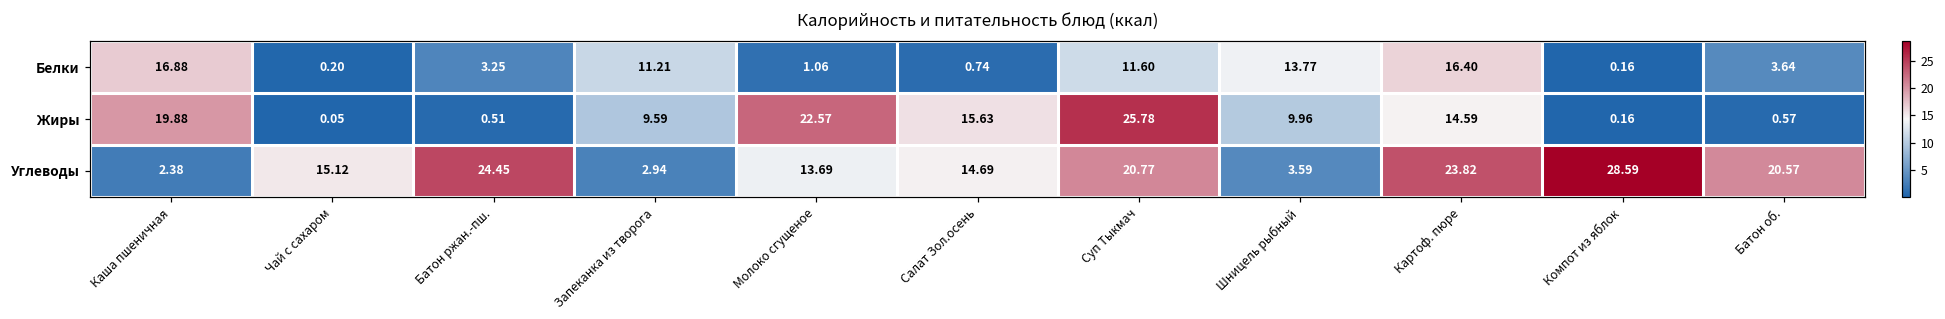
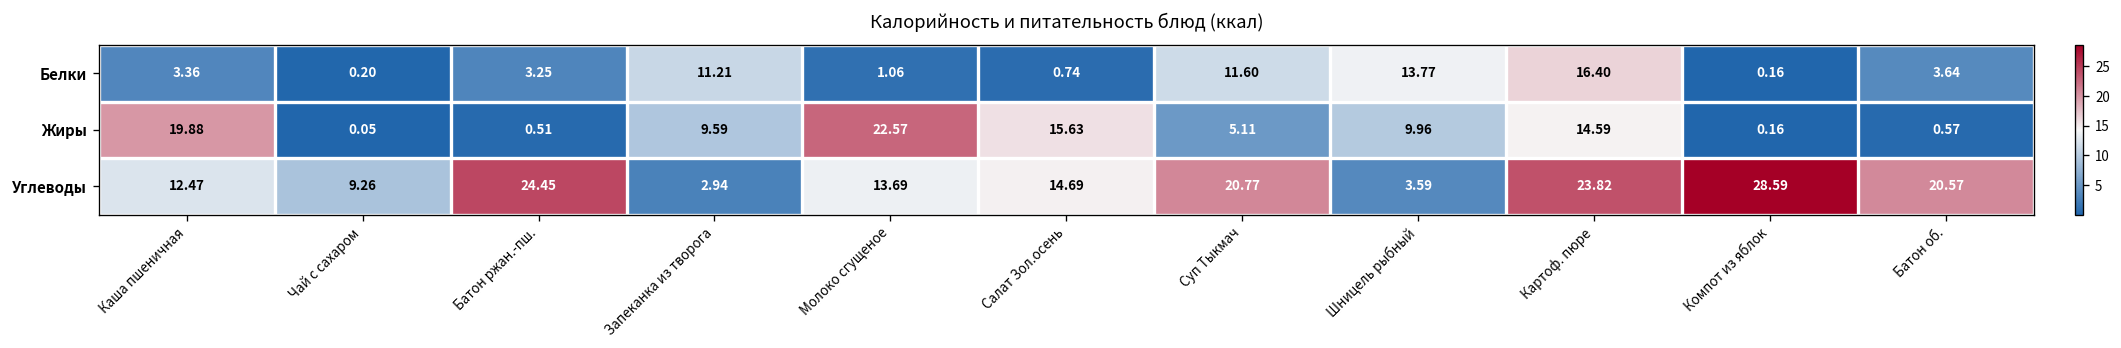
Белки, Каша пшеничная: 16.88 -> 3.36
Жиры, Суп Тыкмач: 25.78 -> 5.11
Углеводы, Каша пшеничная: 2.38 -> 12.47
Углеводы, Чай с сахаром: 15.12 -> 9.26
